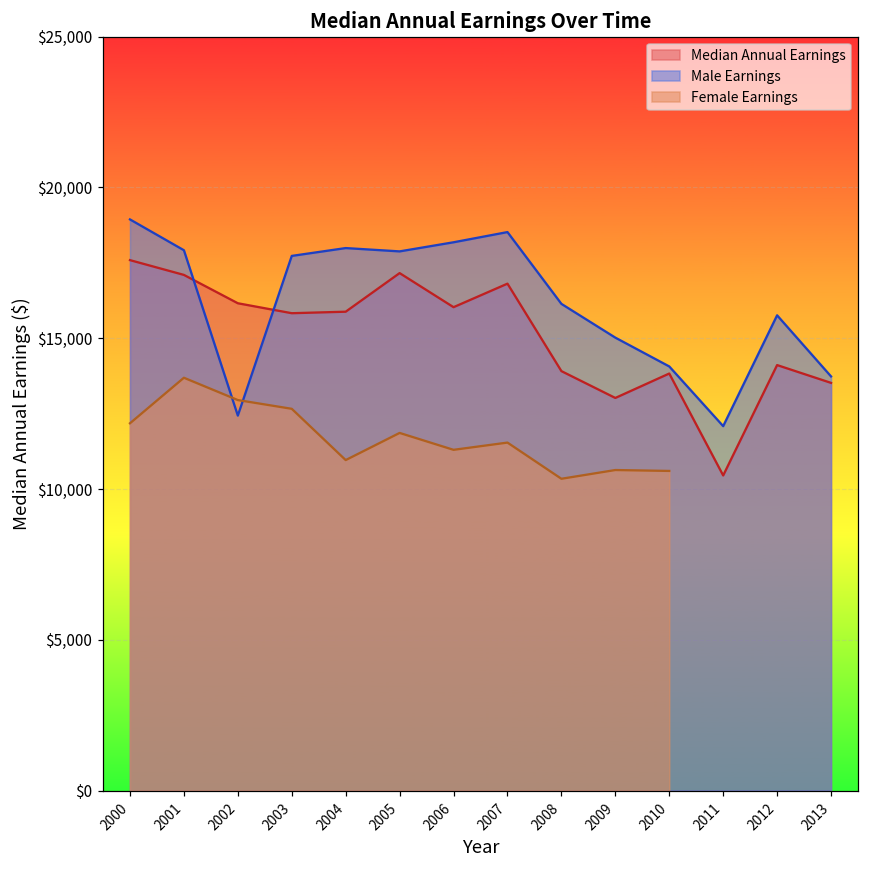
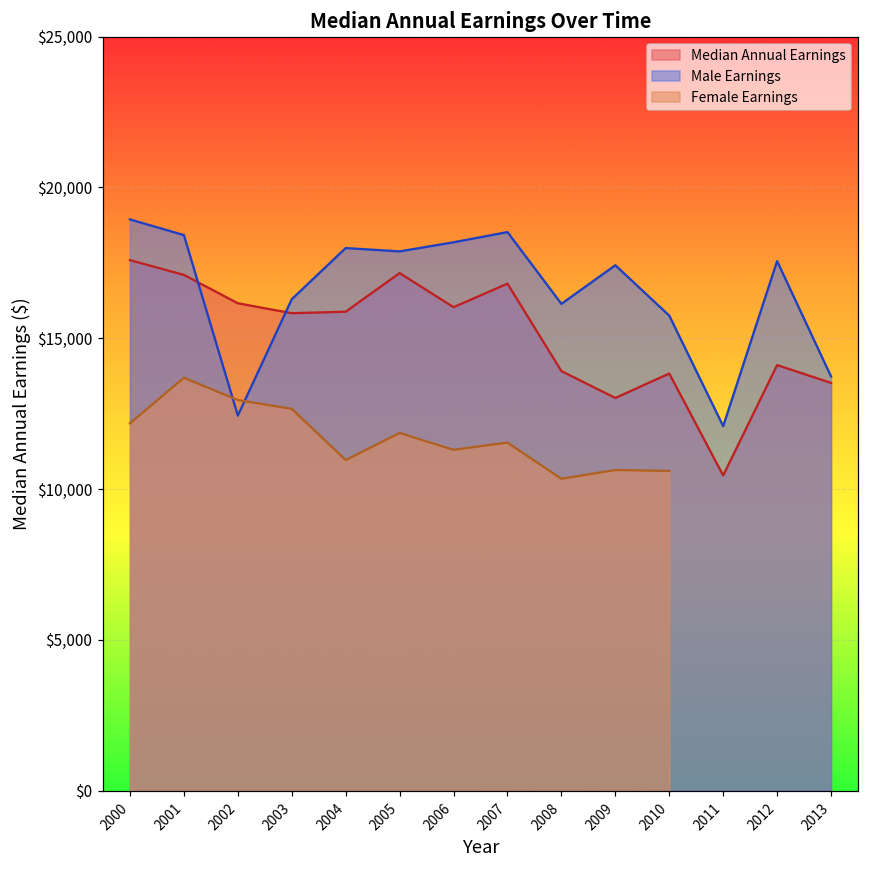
Male Earnings, 2001: $17,900 -> $18,400
Male Earnings, 2003: $17,700 -> $16,300
Male Earnings, 2009: $15,000 -> $17,400
Male Earnings, 2010: $14,100 -> $15,800
Male Earnings, 2012: $15,800 -> $17,600
